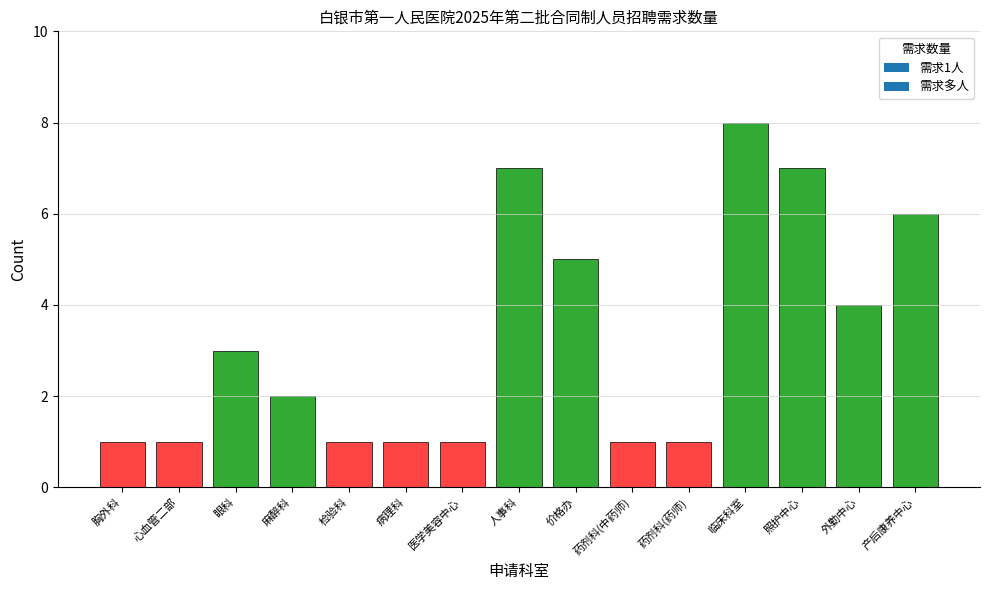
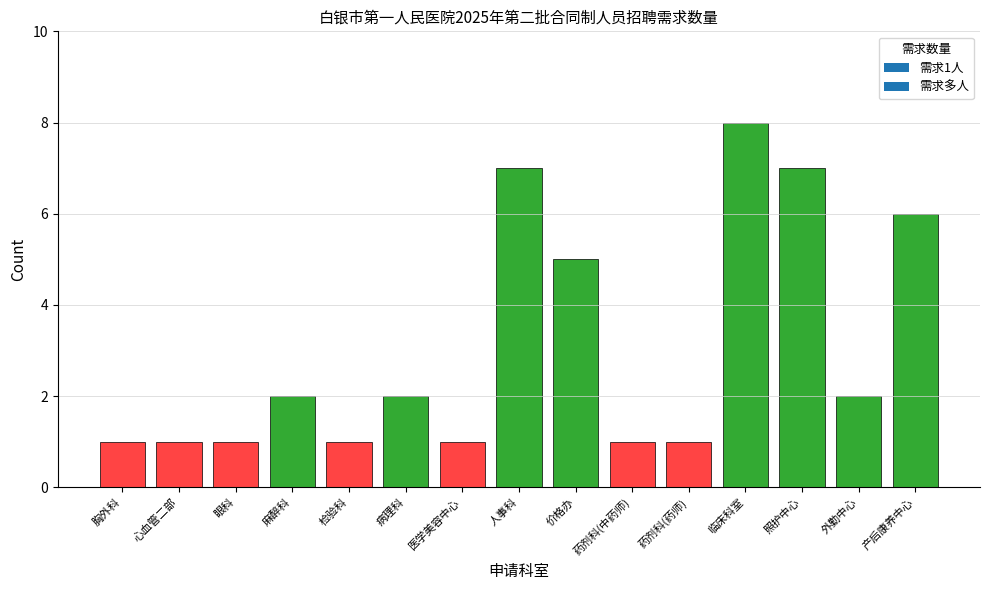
眼科: 3 -> 1
病理科: 1 -> 2
外勤中心: 4 -> 2
